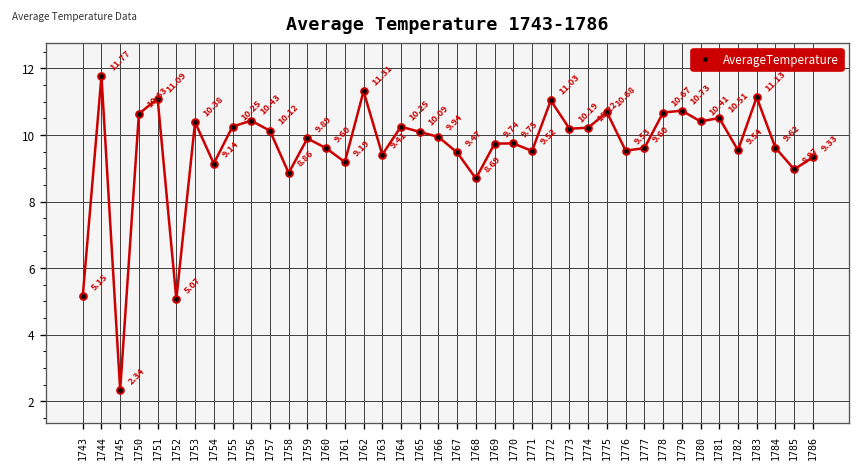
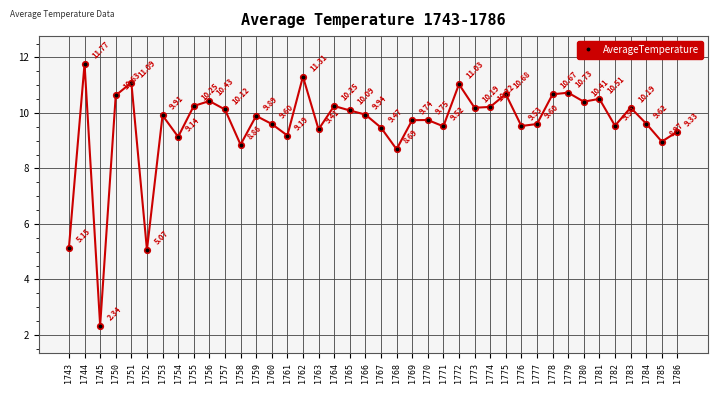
1753: 10.38 -> 9.91
1783: 11.13 -> 10.19
